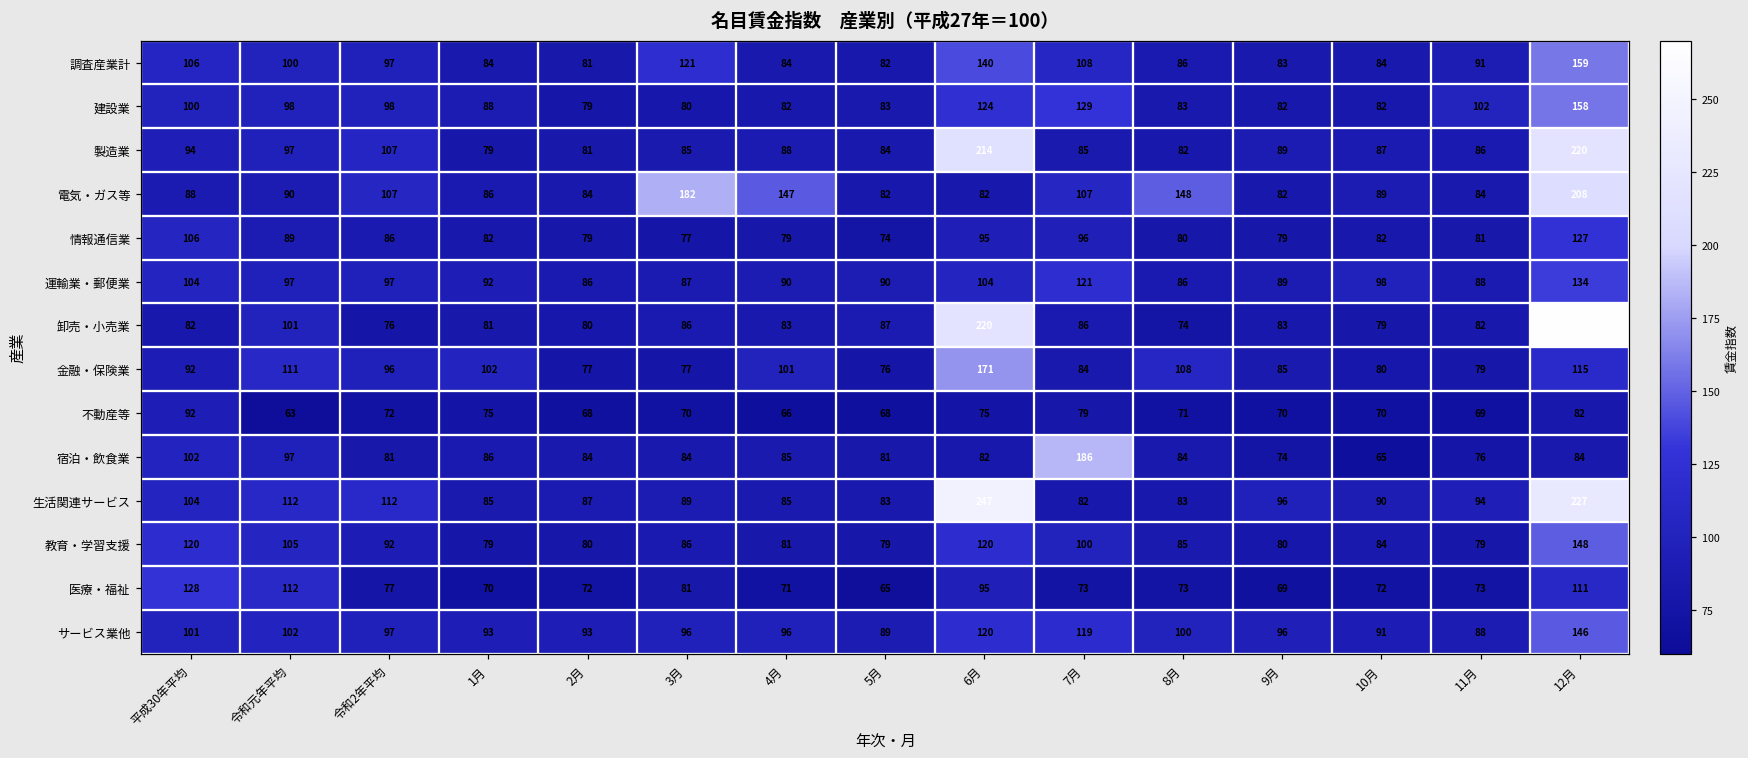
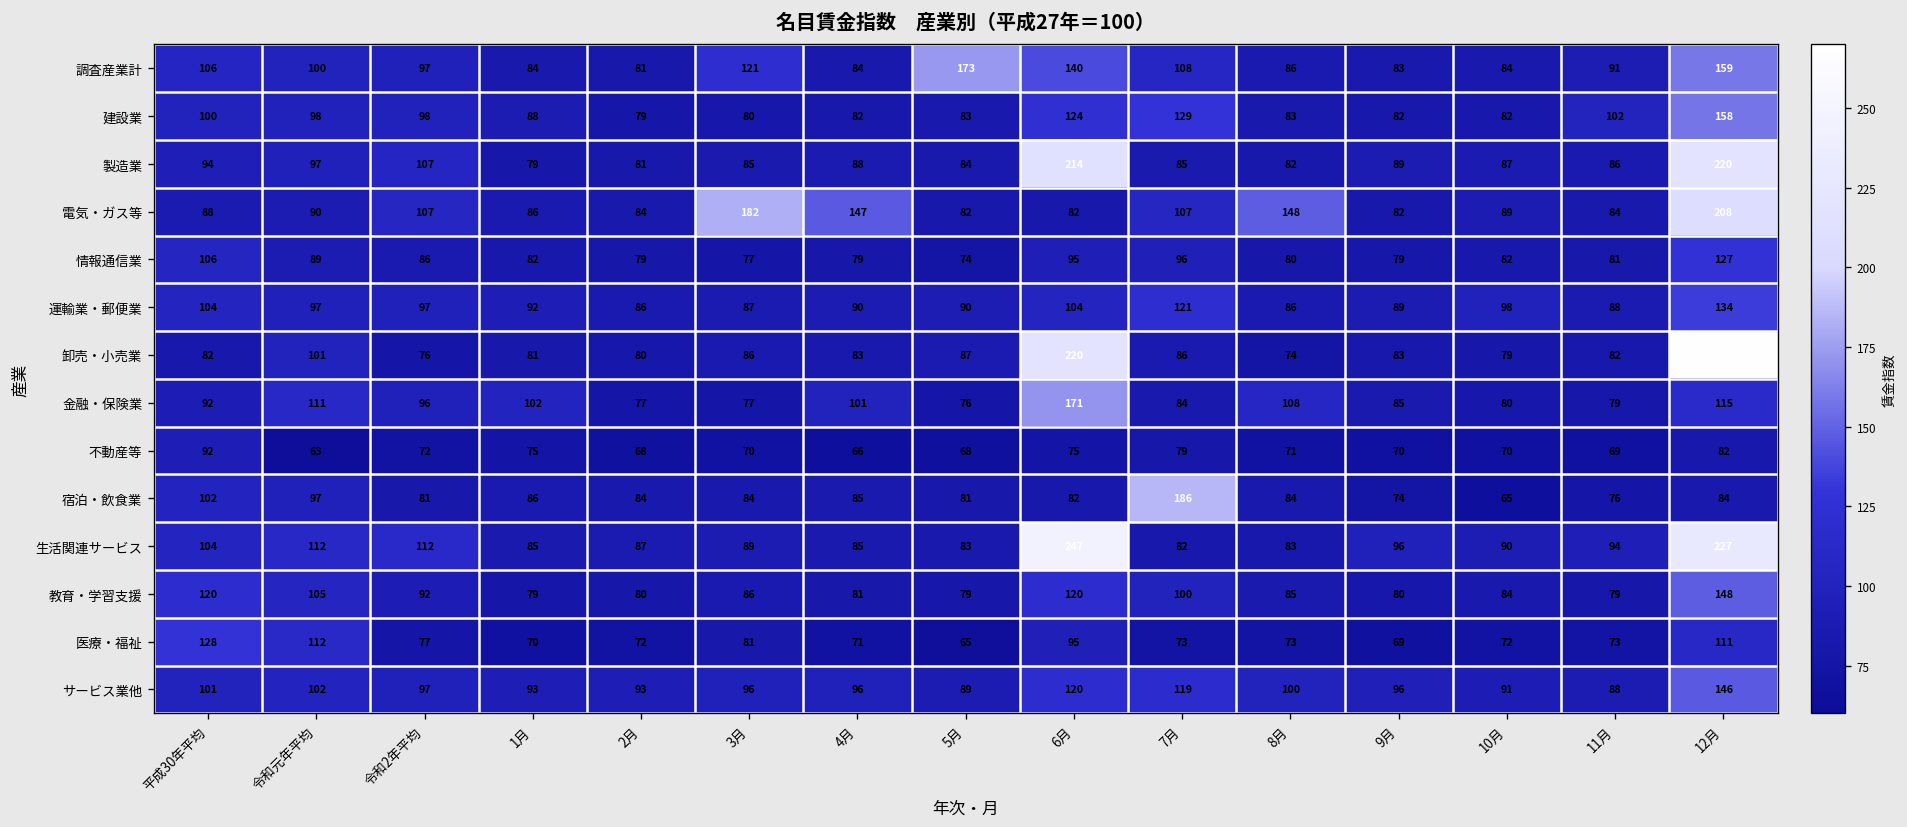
調査産業計, 5月: 82 -> 173
